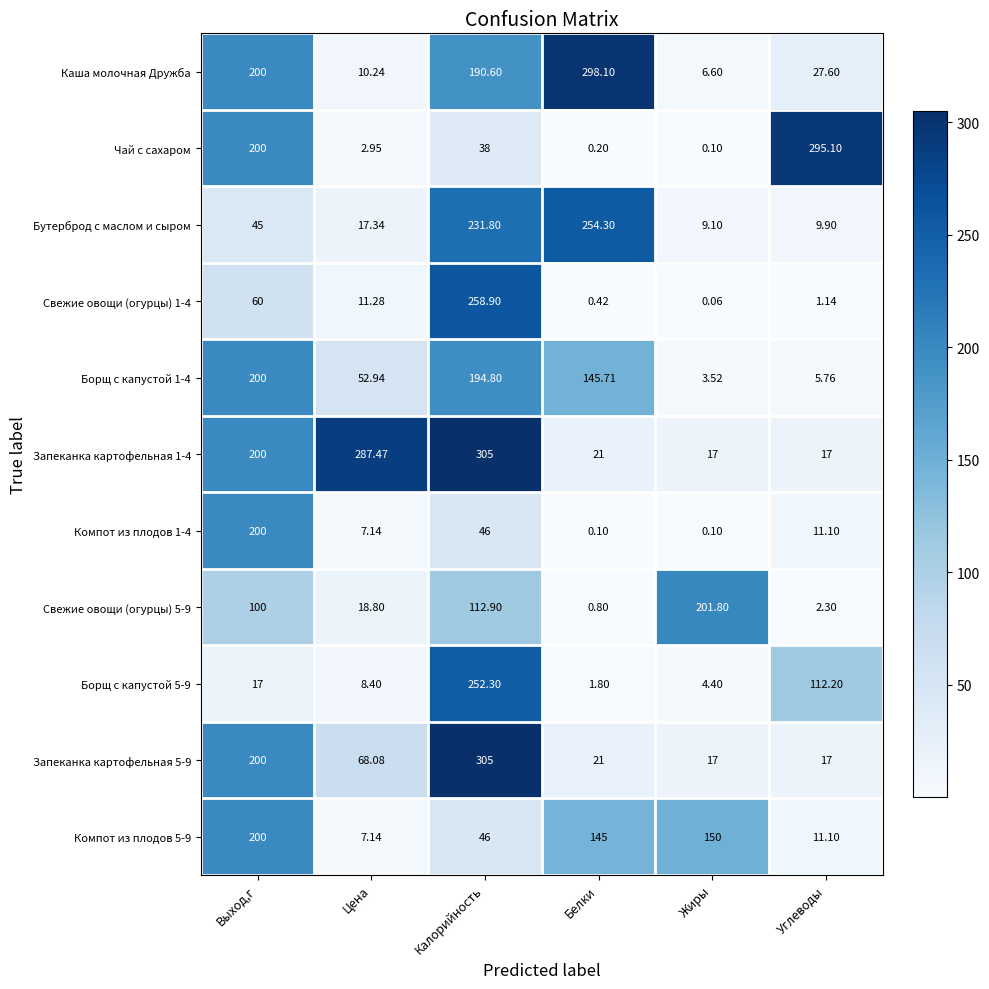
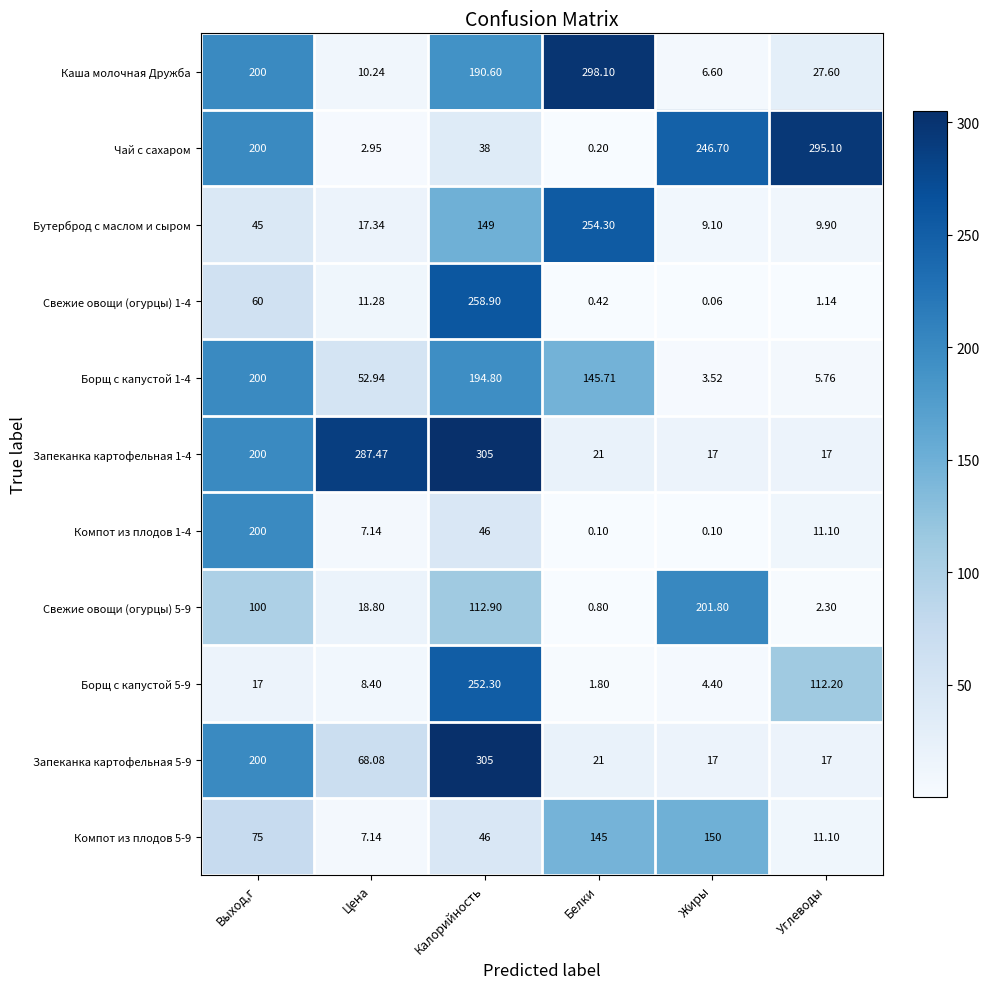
Чай с сахаром, Жиры: 0.10 -> 246.70
Бутерброд с маслом и сыром, Калорийность: 231.80 -> 149
Компот из плодов 5-9, Выход,г: 200 -> 75
